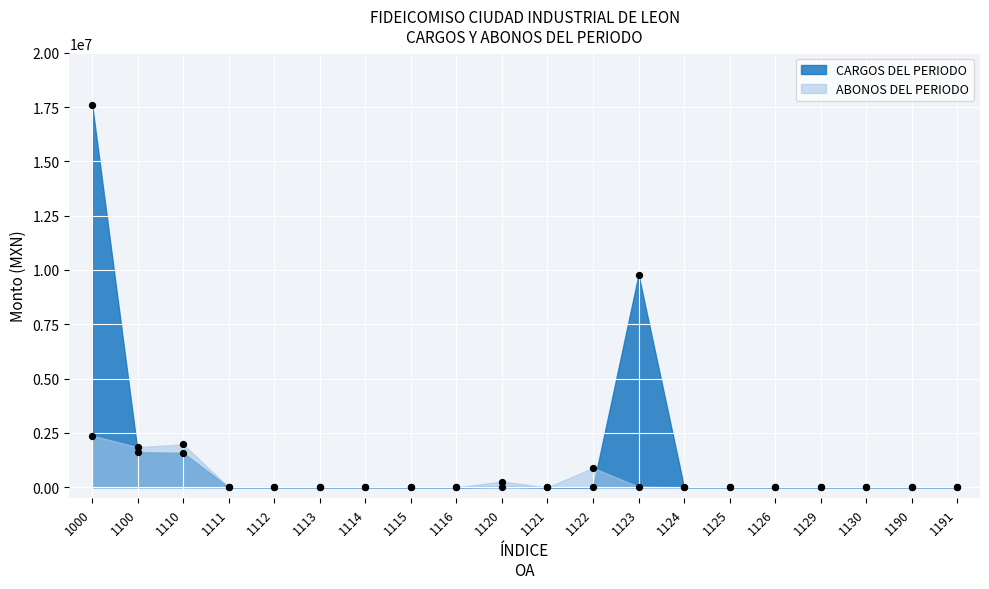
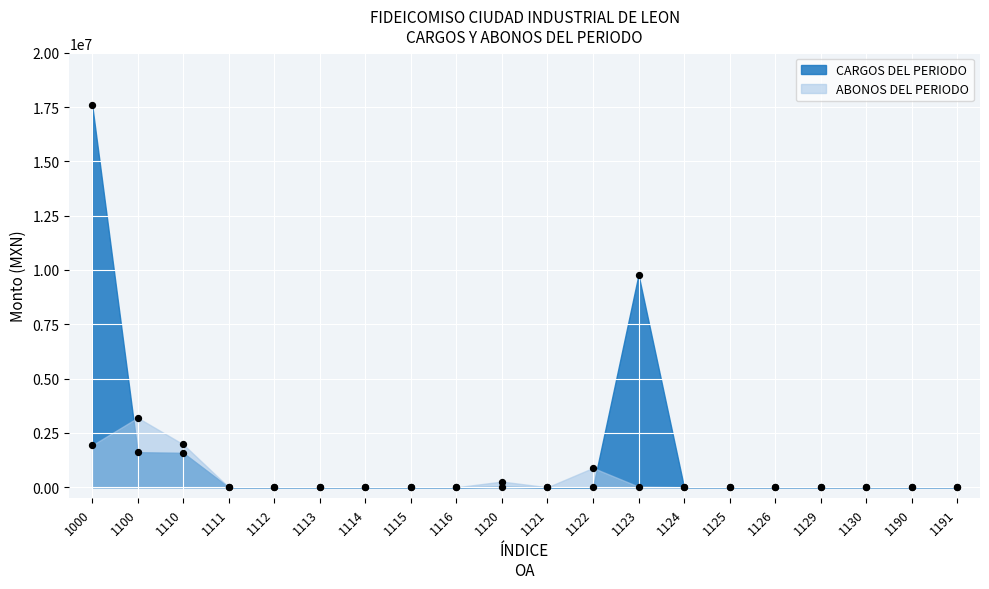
ABONOS DEL PERIODO, 1000: 2400000 -> 1900000
ABONOS DEL PERIODO, 1100: 1800000 -> 3200000
